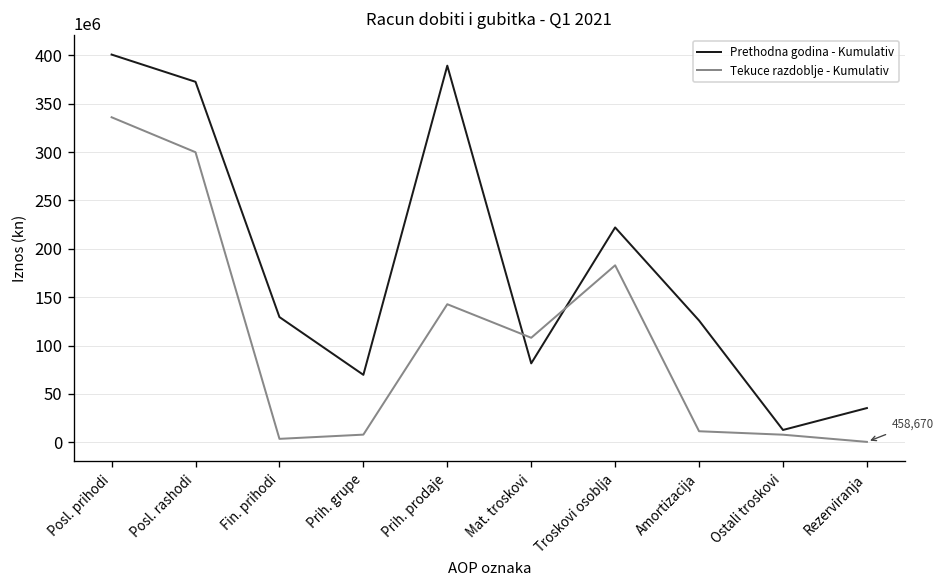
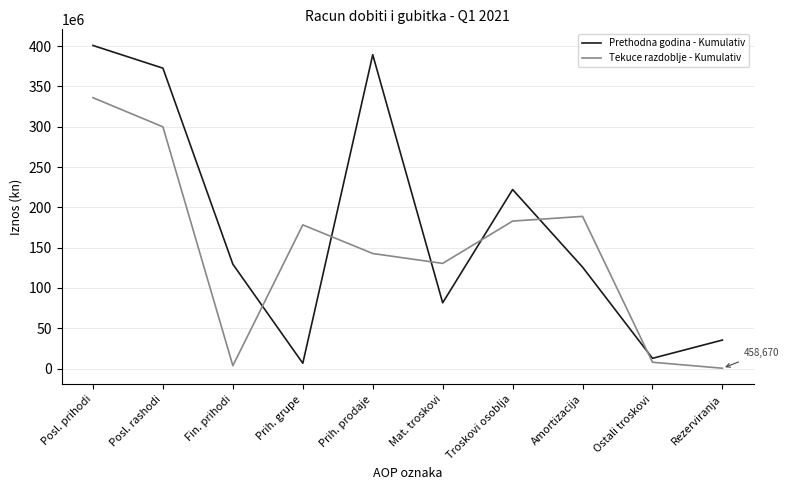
Prethodna godina - Kumulativ, Prih. grupe: 70000000 -> 10000000
Tekuce razdoblje - Kumulativ, Prih. grupe: 10000000 -> 180000000
Tekuce razdoblje - Kumulativ, Mat. troskovi: 110000000 -> 130000000
Tekuce razdoblje - Kumulativ, Amortizacija: 10000000 -> 190000000
